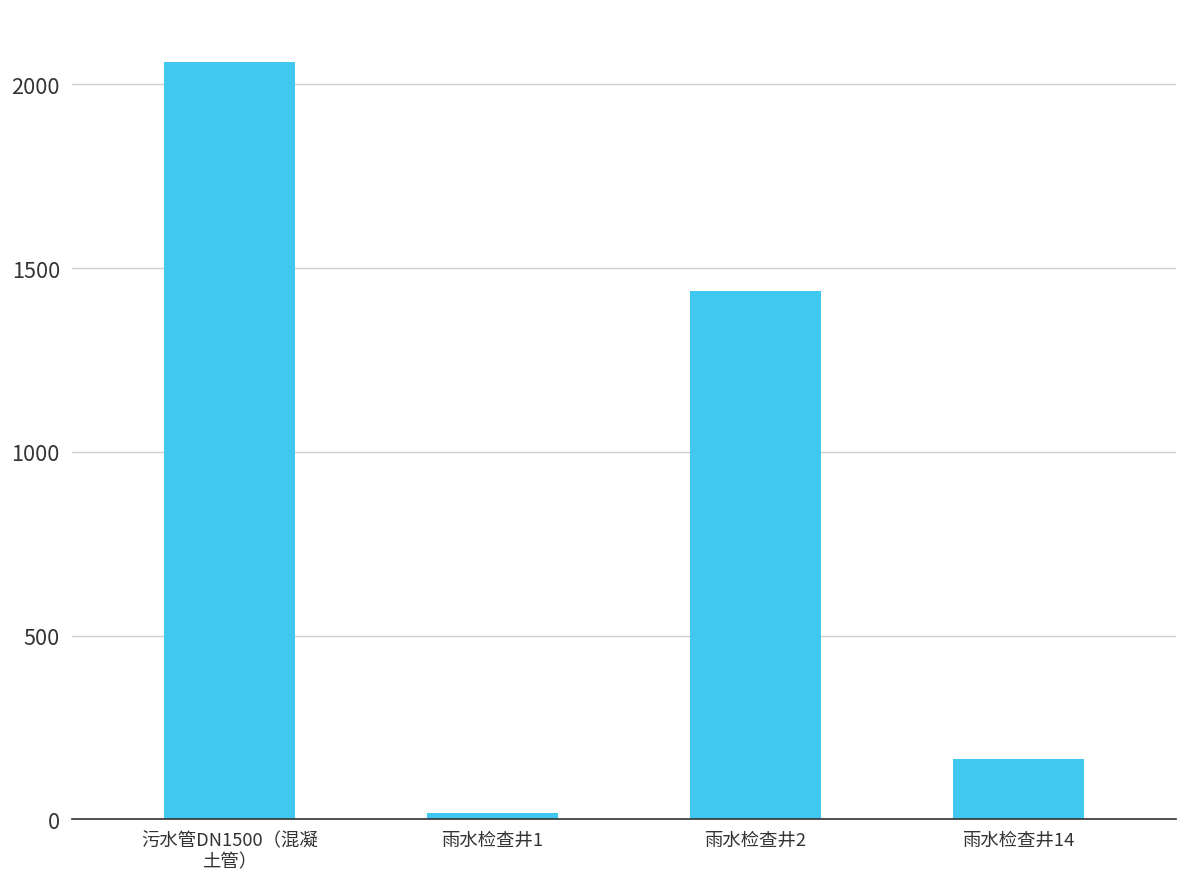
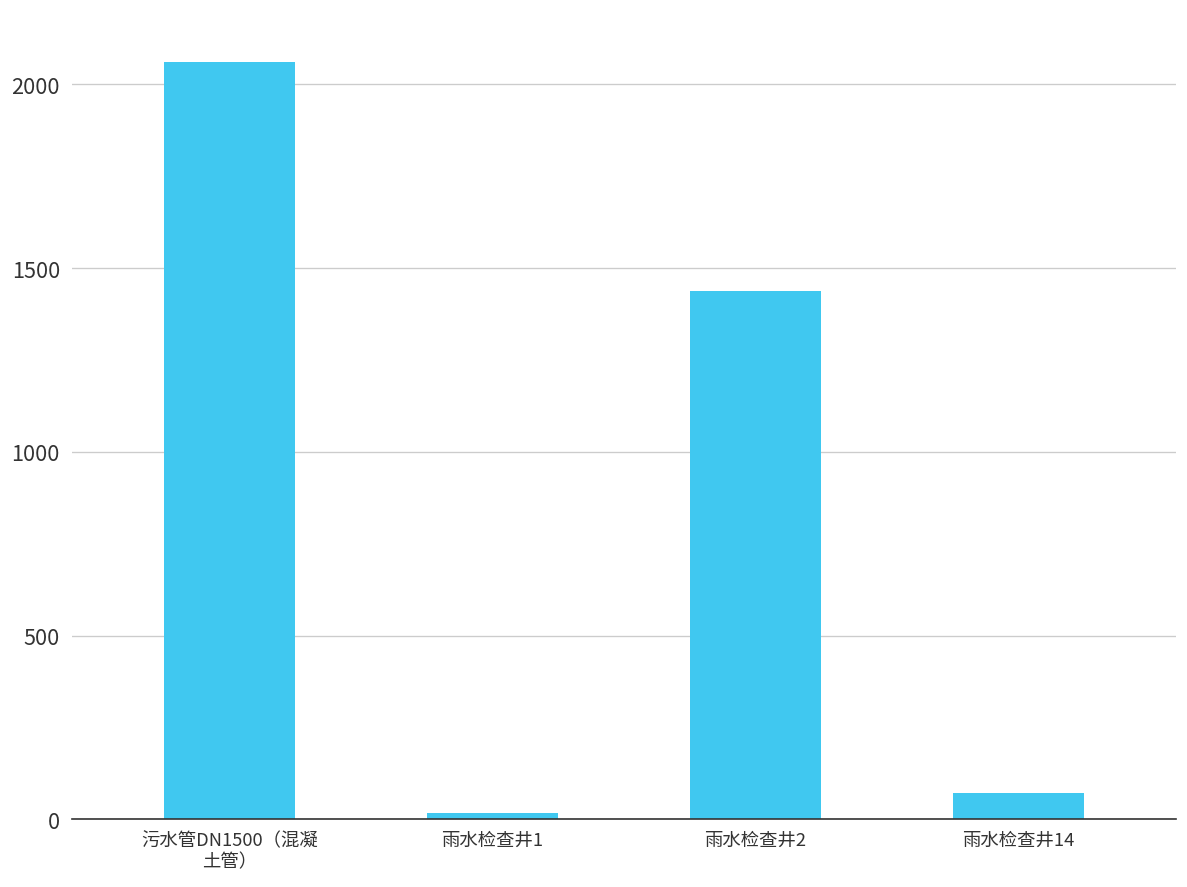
雨水检查井14: 170 -> 70
